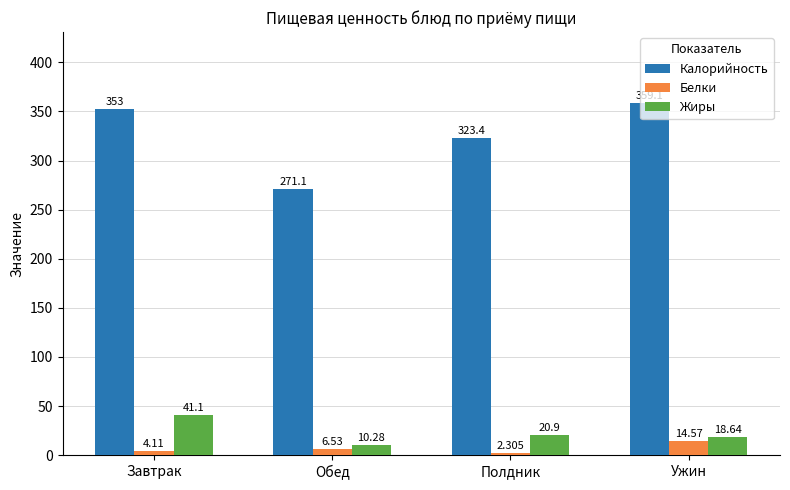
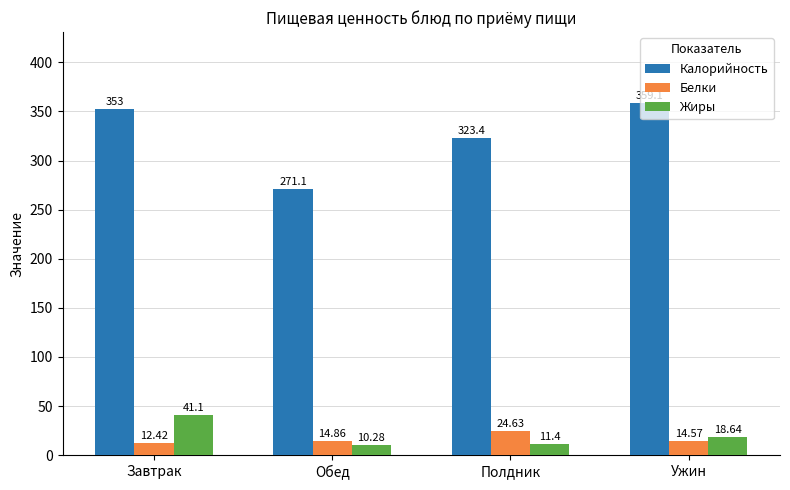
Белки, Завтрак: 4.11 -> 12.42
Белки, Обед: 6.53 -> 14.86
Белки, Полдник: 2.305 -> 24.63
Жиры, Полдник: 20.9 -> 11.4
